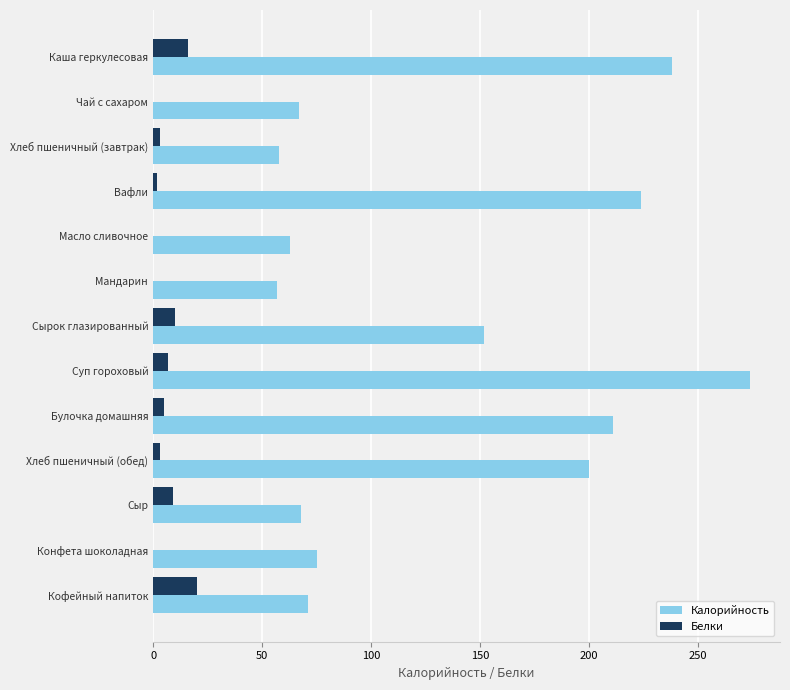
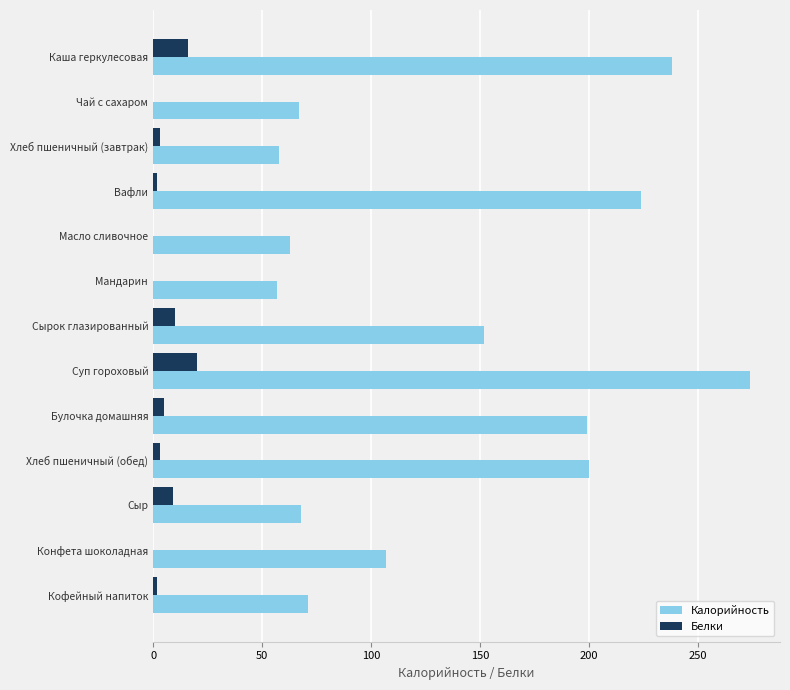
Белки, Суп гороховый: 7 -> 20
Калорийность, Булочка домашняя: 211 -> 199
Калорийность, Конфета шоколадная: 75 -> 107
Белки, Кофейный напиток: 20 -> 2
